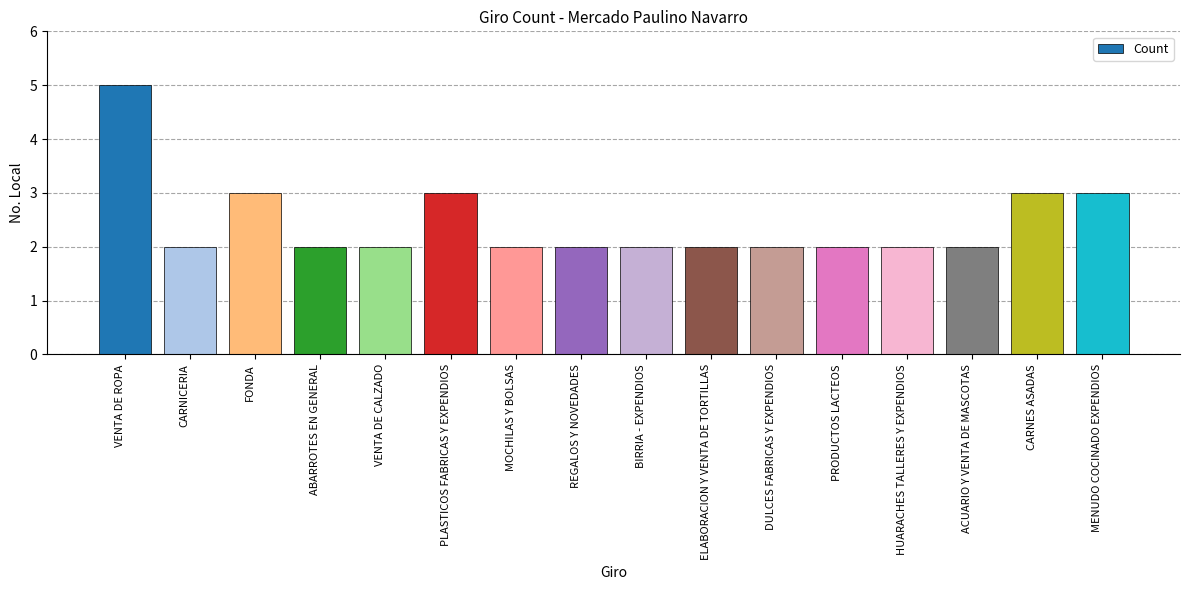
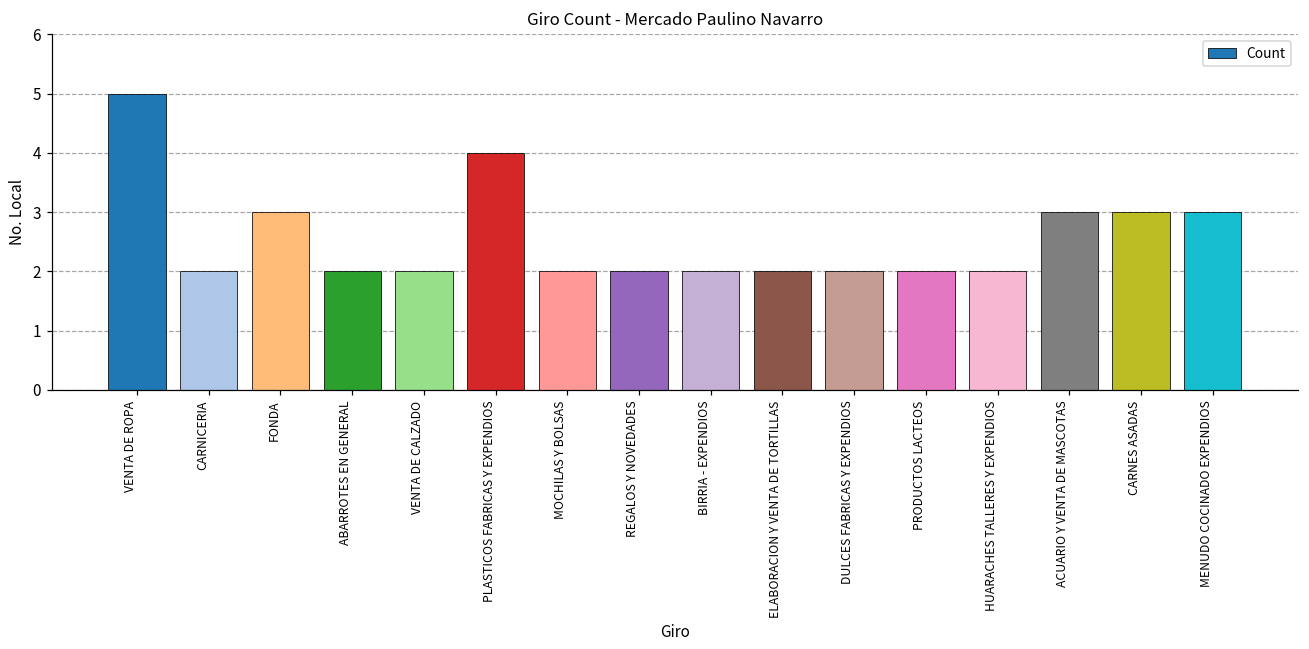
PLASTICOS FABRICAS Y EXPENDIOS: 3 -> 4
ACUARIO Y VENTA DE MASCOTAS: 2 -> 3
